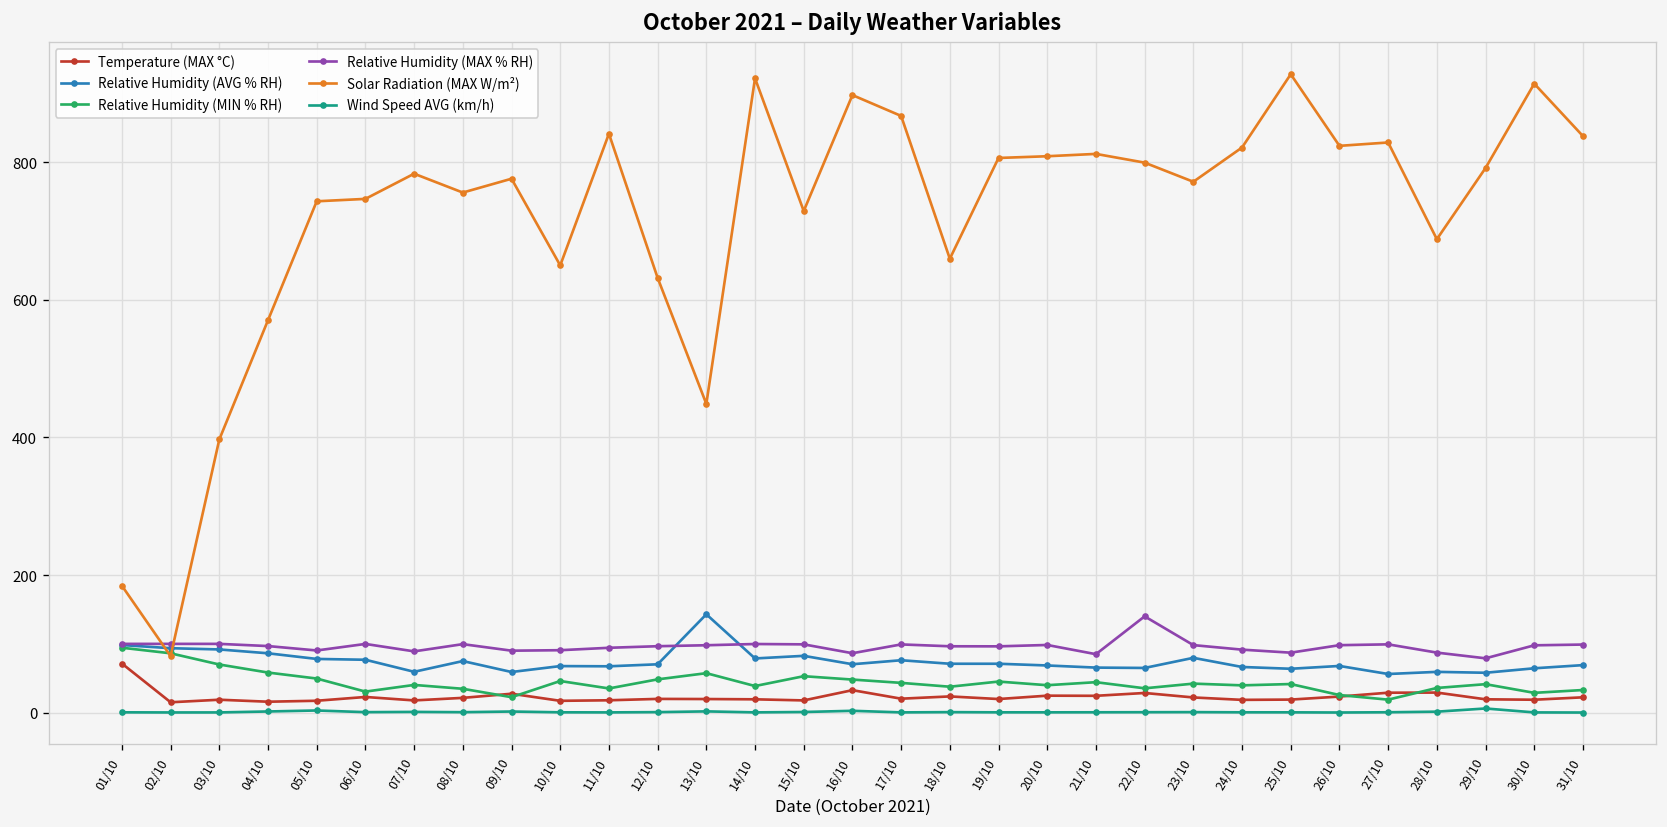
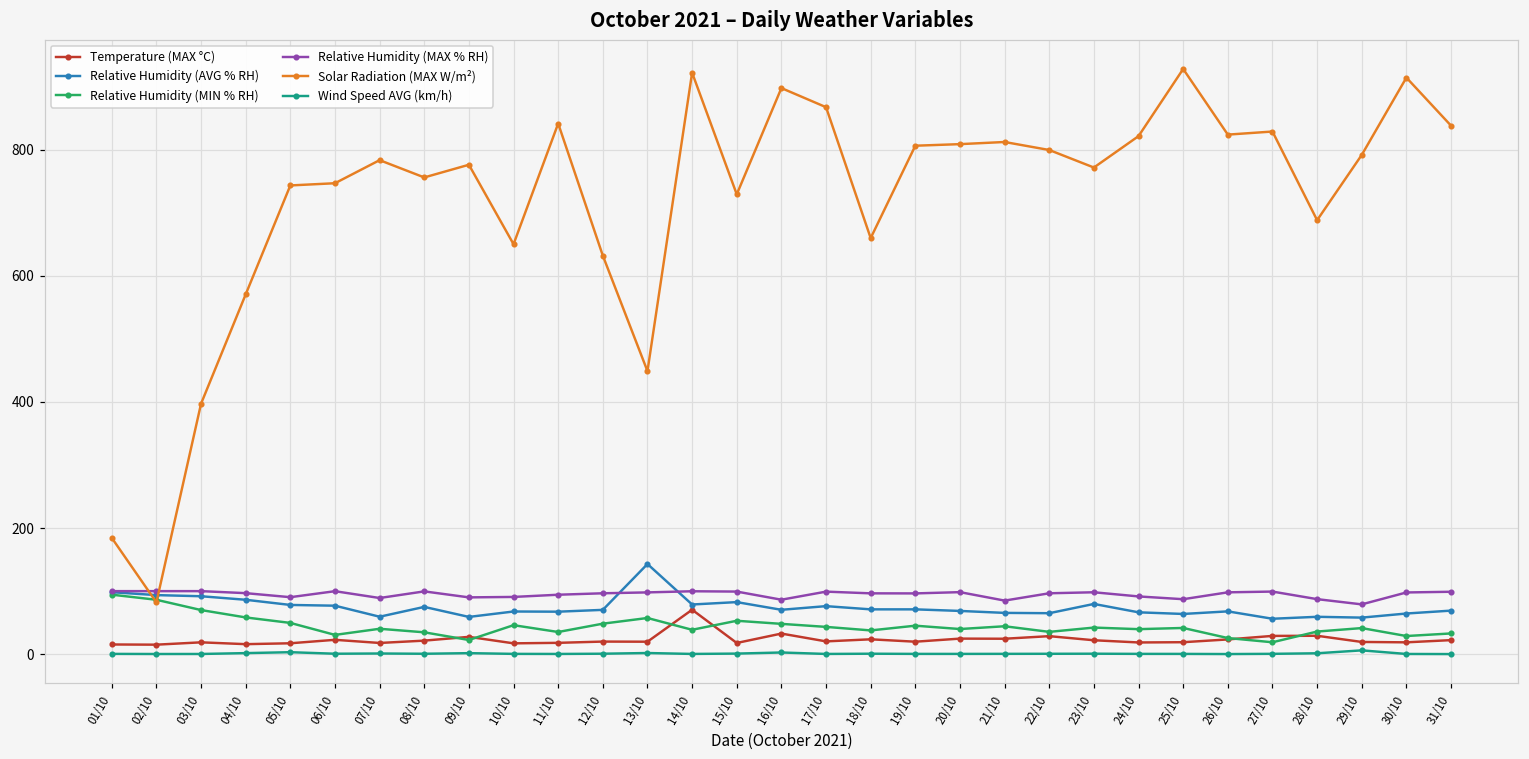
Temperature (MAX °C), 01/10: 70 -> 20
Temperature (MAX °C), 14/10: 20 -> 70
Relative Humidity (MAX % RH), 22/10: 140 -> 100
